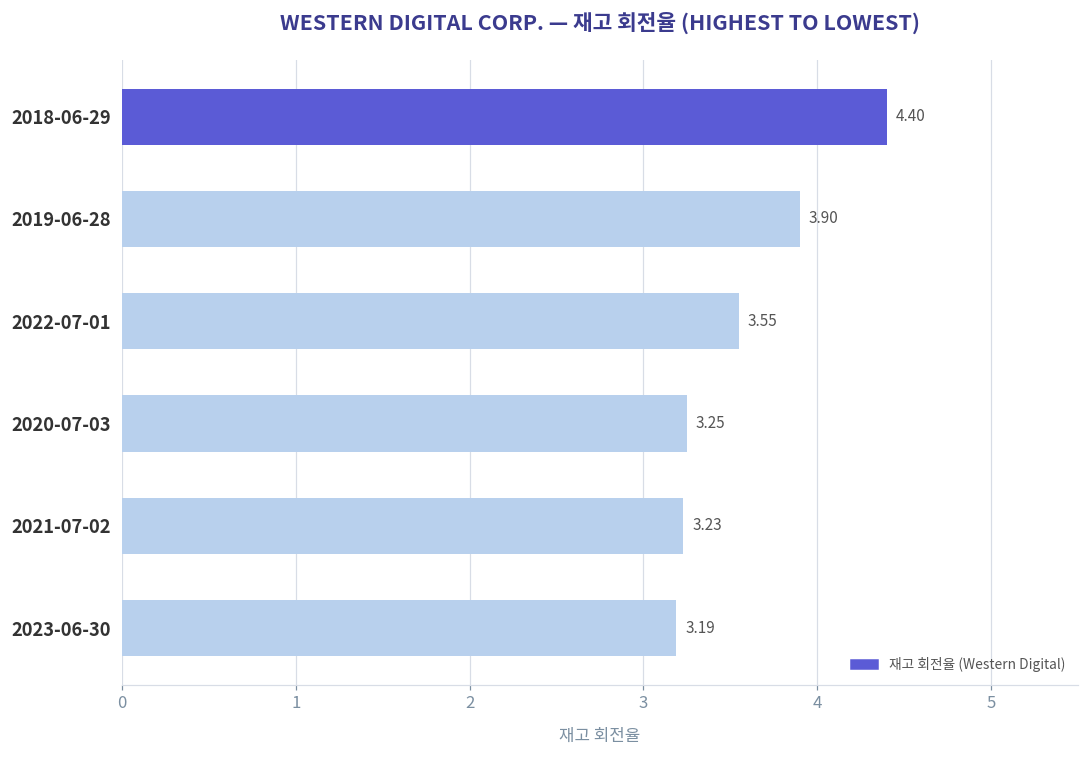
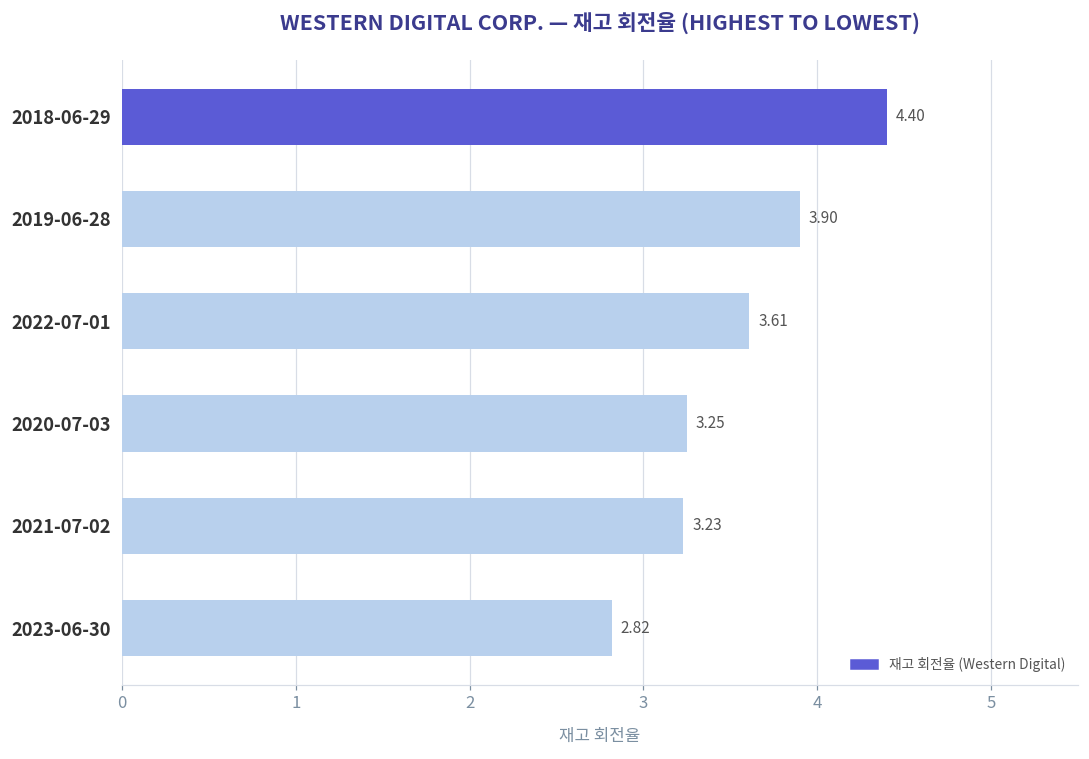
2022-07-01: 3.55 -> 3.61
2023-06-30: 3.19 -> 2.82
